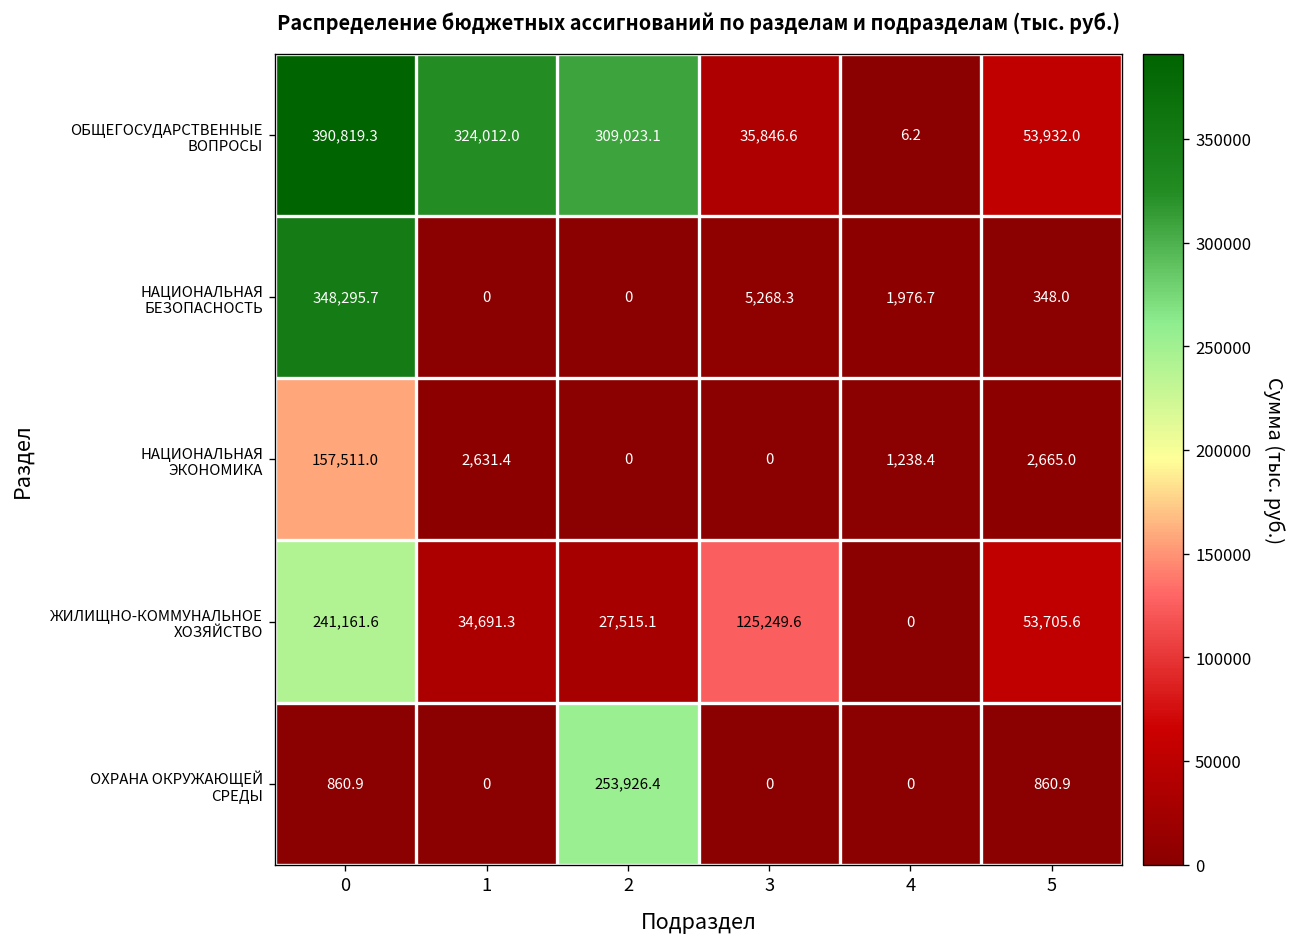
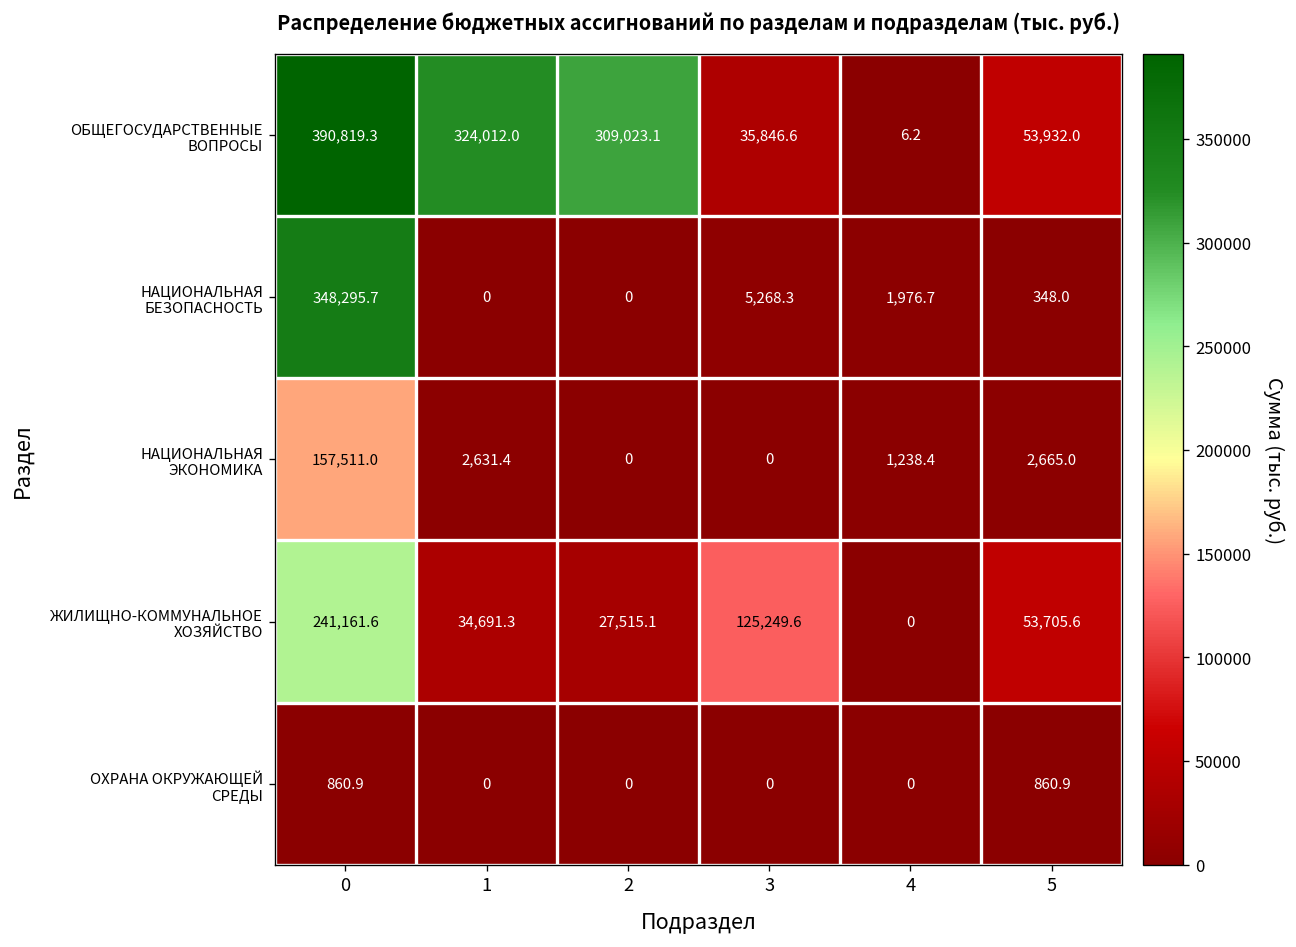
ОХРАНА ОКРУЖАЮЩЕЙ СРЕДЫ, 2: 253,926.4 -> 0
